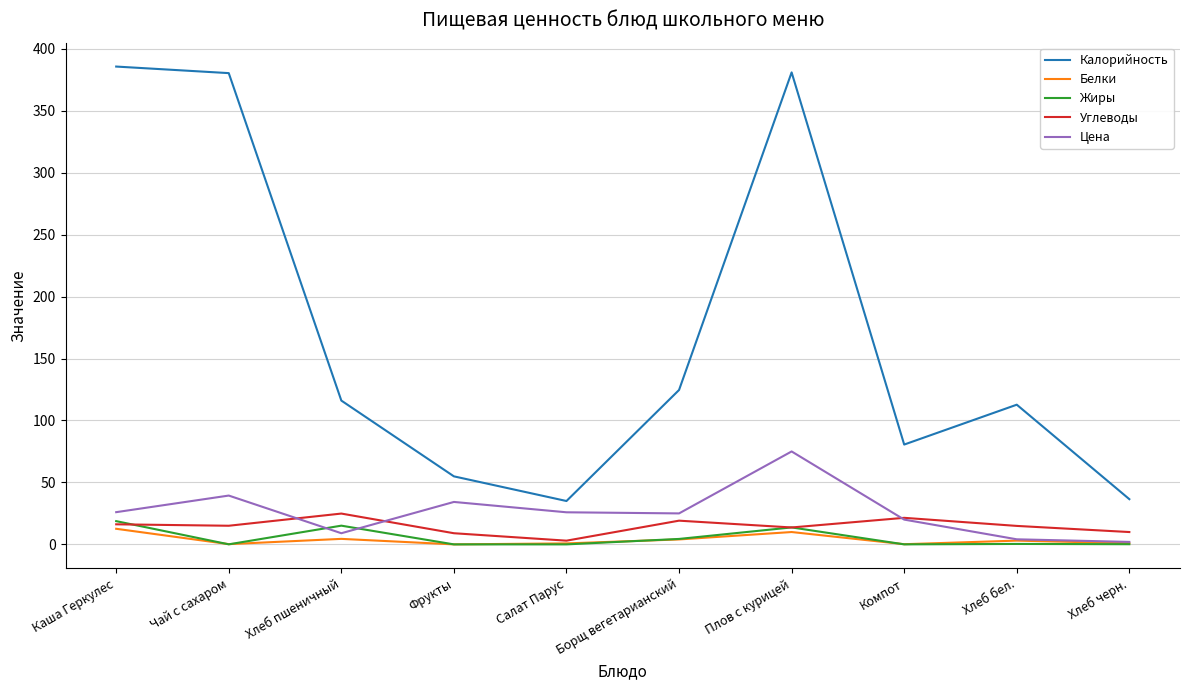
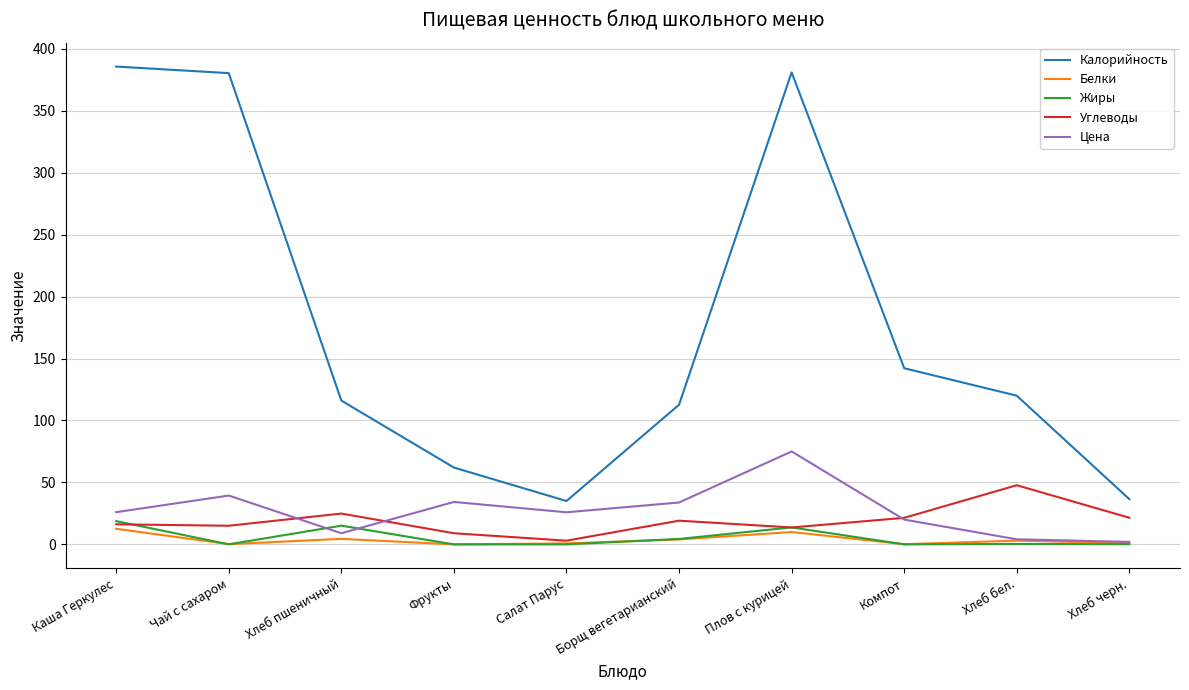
Калорийность, Фрукты: 55 -> 62
Калорийность, Борщ вегетарианский: 125 -> 113
Цена, Борщ вегетарианский: 25 -> 34
Калорийность, Компот: 81 -> 142
Калорийность, Хлеб бел.: 113 -> 120
Углеводы, Хлеб бел.: 15 -> 48
Углеводы, Хлеб черн.: 10 -> 22
